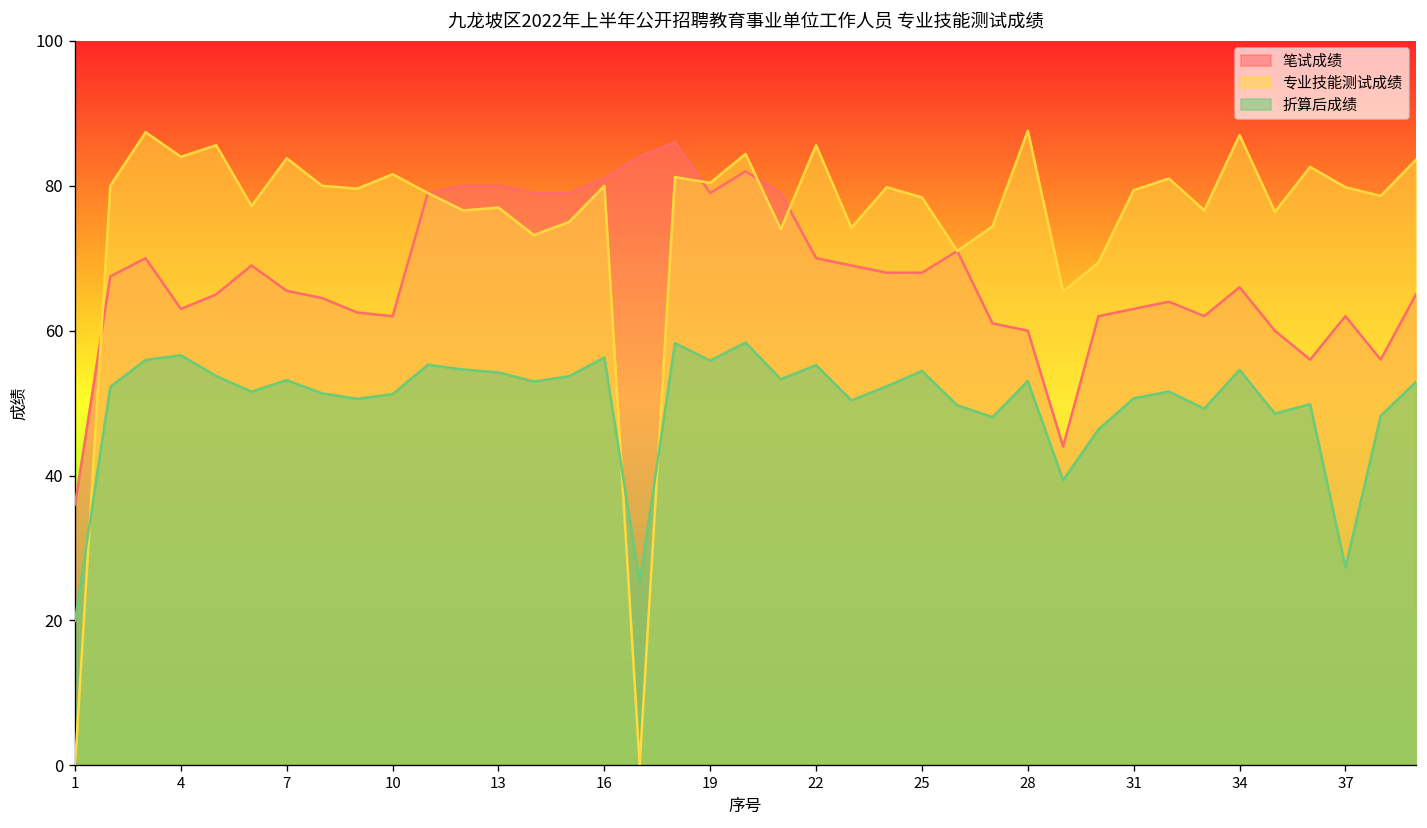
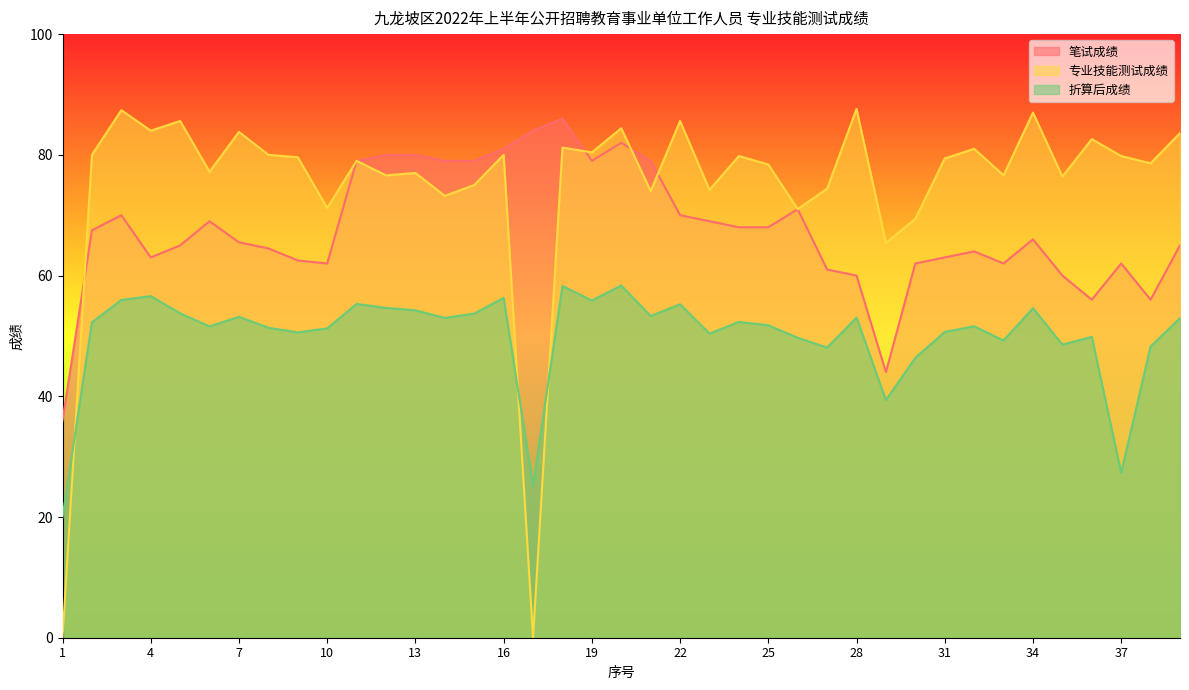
专业技能测试成绩, 10: 82 -> 71
折算后成绩, 25: 54 -> 52
